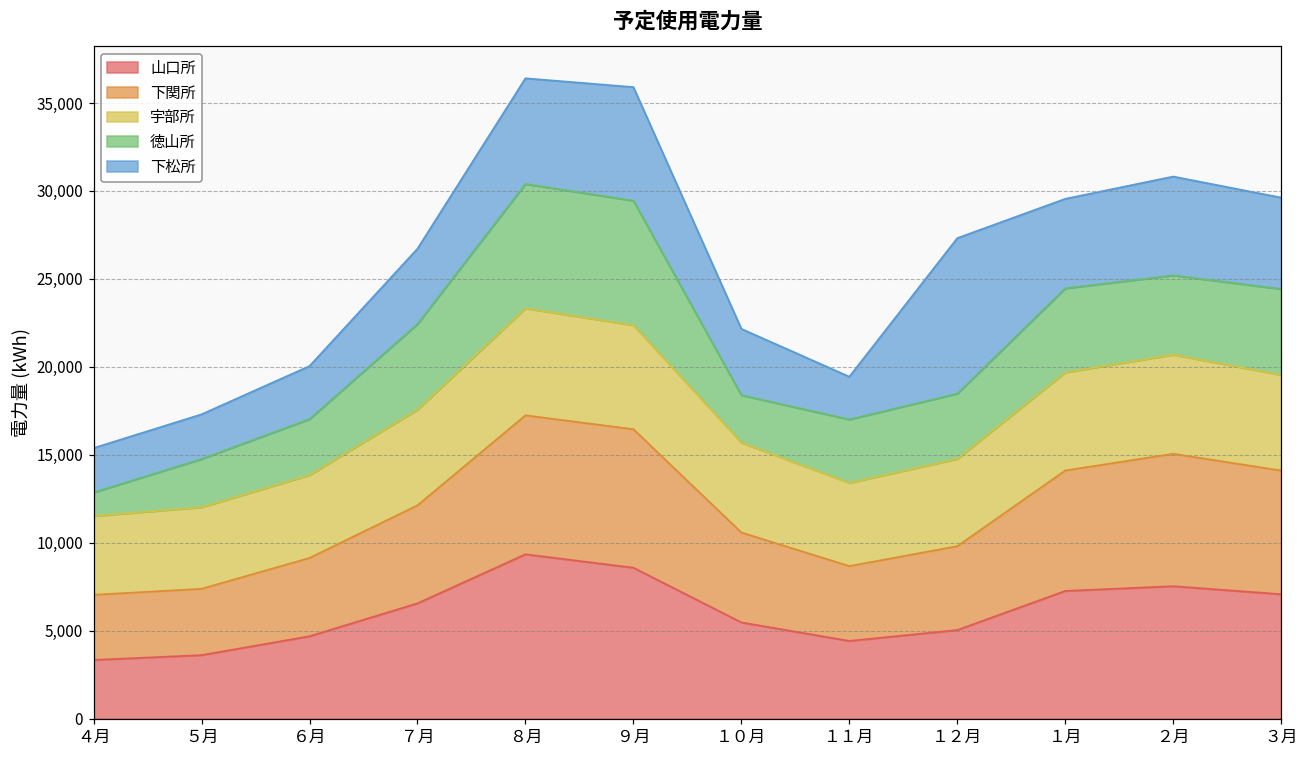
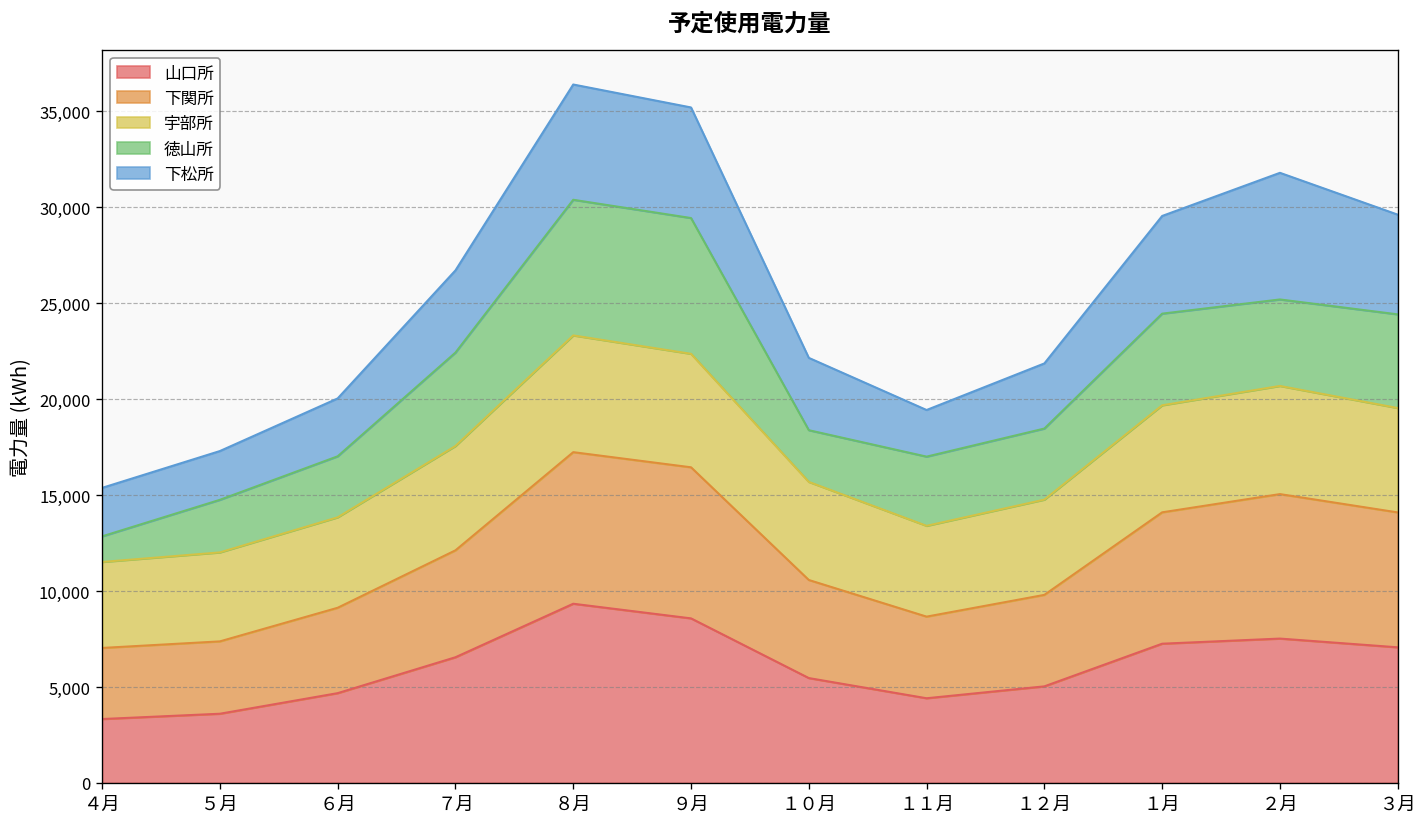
下松所, ９月: 6,500 -> 5,800
下松所, １２月: 8,800 -> 3,400
下松所, ２月: 5,600 -> 6,600
